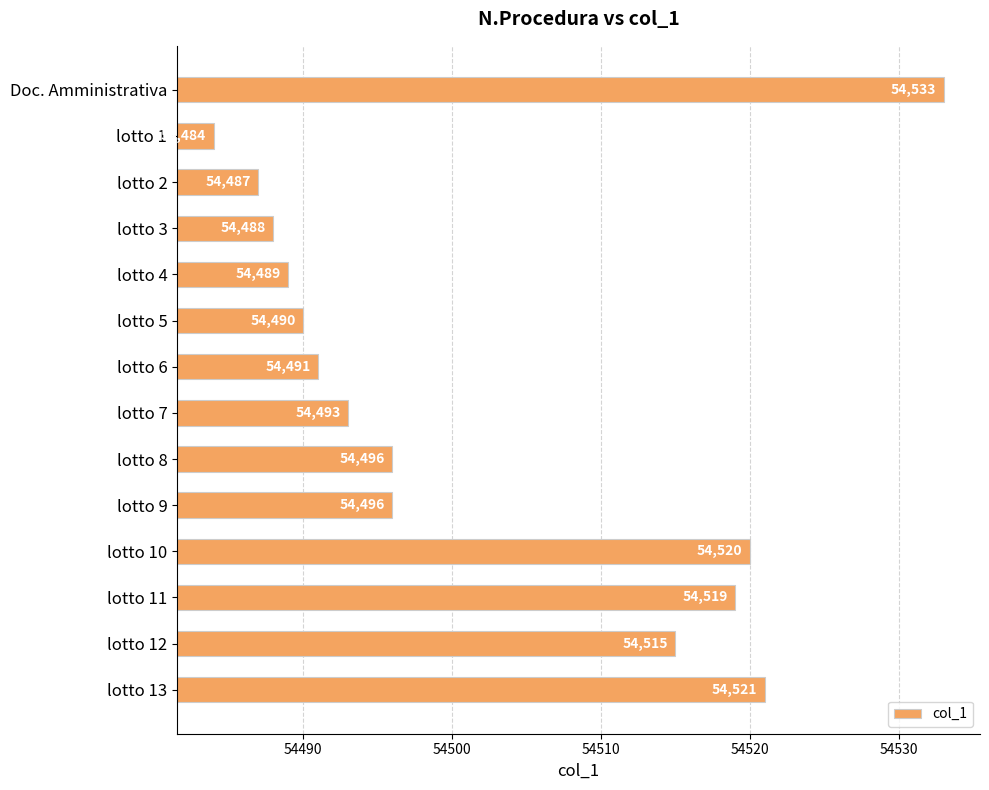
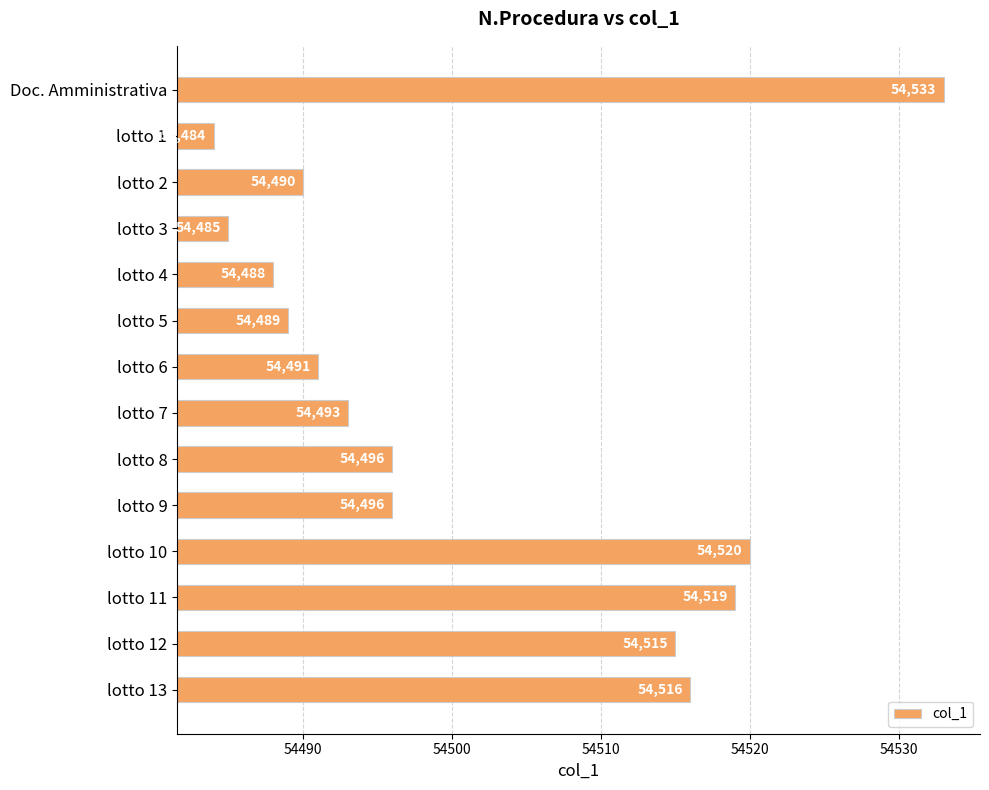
lotto 2: 54,487 -> 54,490
lotto 3: 54,488 -> 54,485
lotto 4: 54,489 -> 54,488
lotto 5: 54,490 -> 54,489
lotto 13: 54,521 -> 54,516
